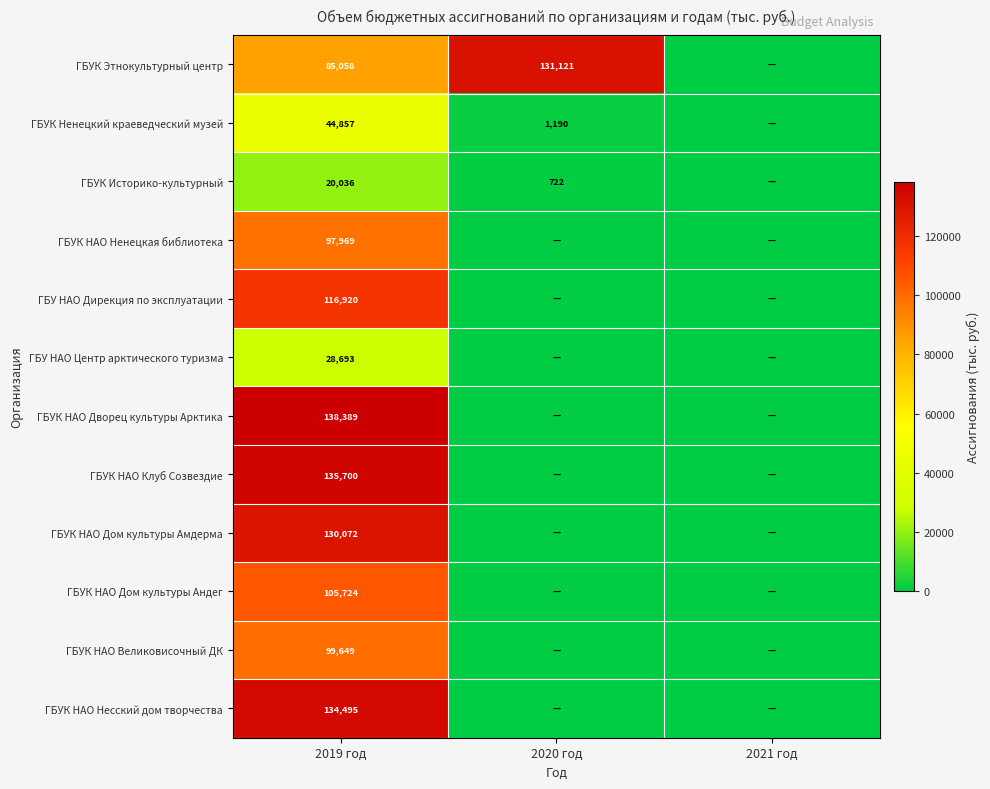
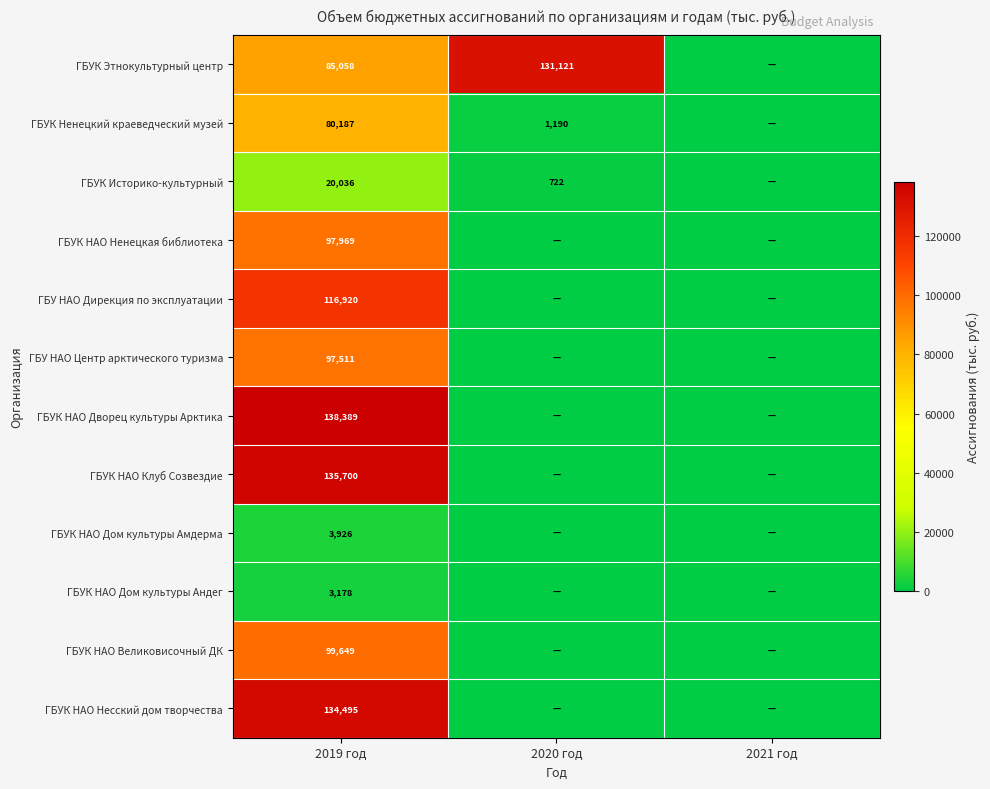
ГБУК Ненецкий краеведческий музей, 2019 год: 44,857 -> 80,187
ГБУ НАО Центр арктического туризма, 2019 год: 28,693 -> 97,511
ГБУК НАО Дом культуры Амдерма, 2019 год: 130,072 -> 3,926
ГБУК НАО Дом культуры Андег, 2019 год: 105,724 -> 3,178
